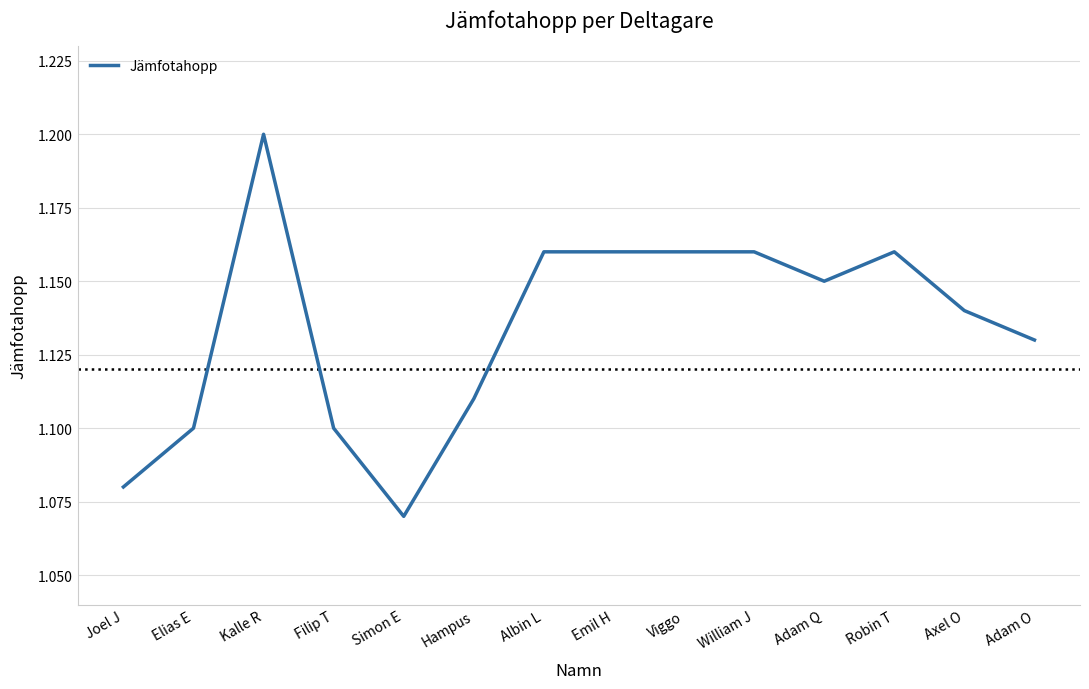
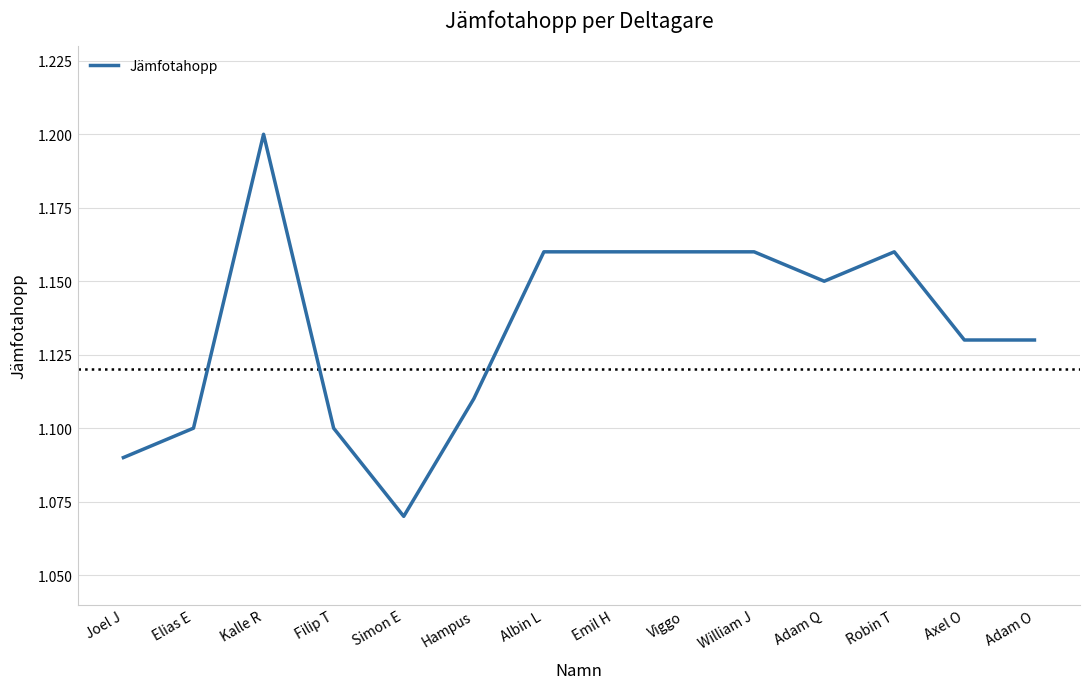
Joel J: 1.08 -> 1.09
Axel O: 1.14 -> 1.13
